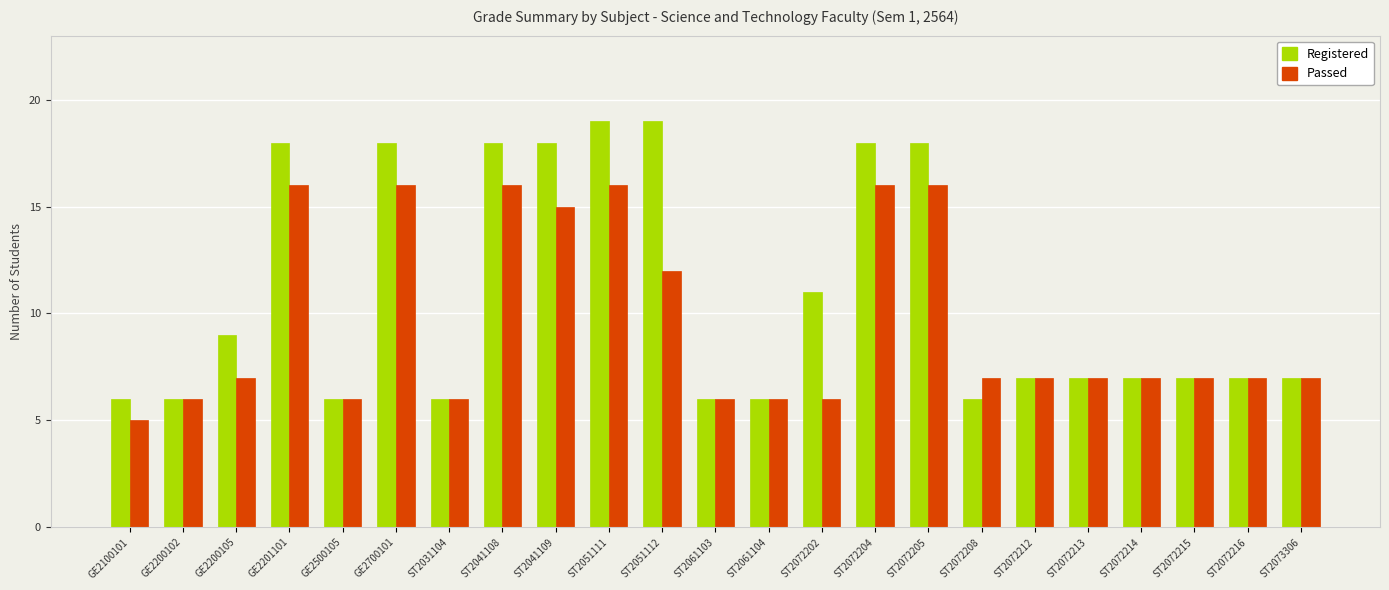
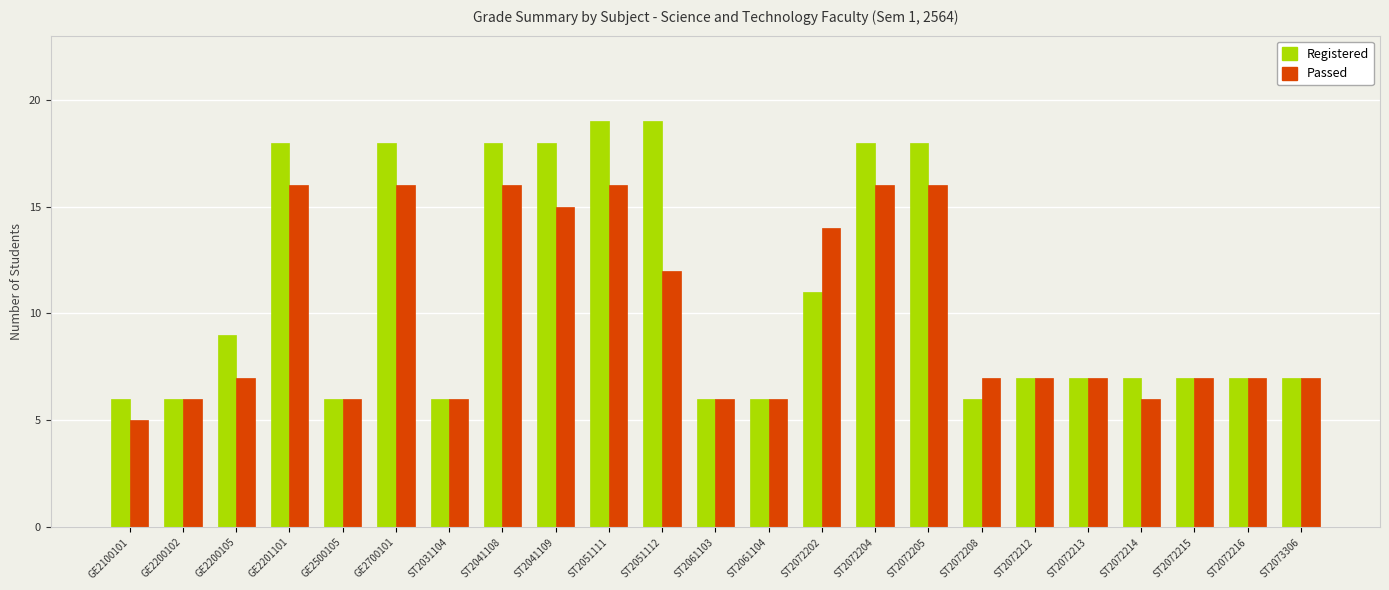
Passed, ST2072202: 6 -> 14
Passed, ST2072214: 7 -> 6
